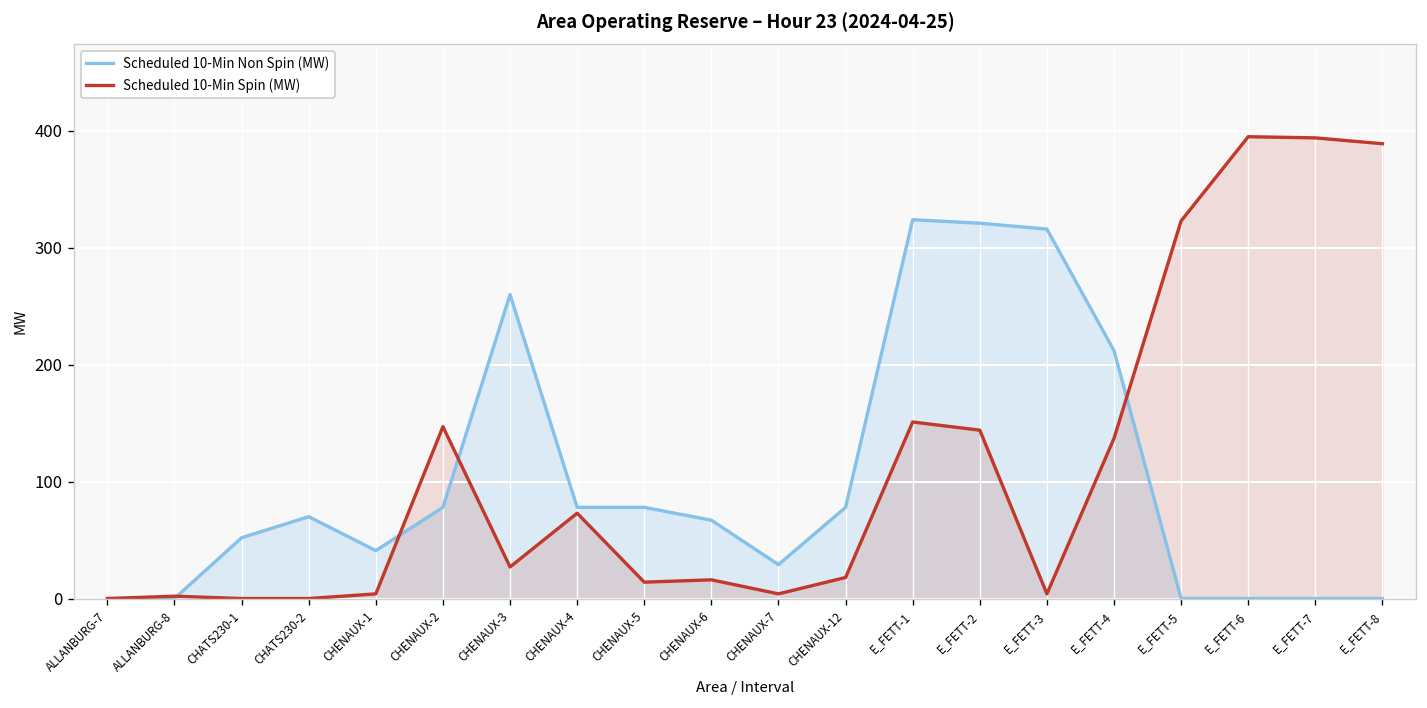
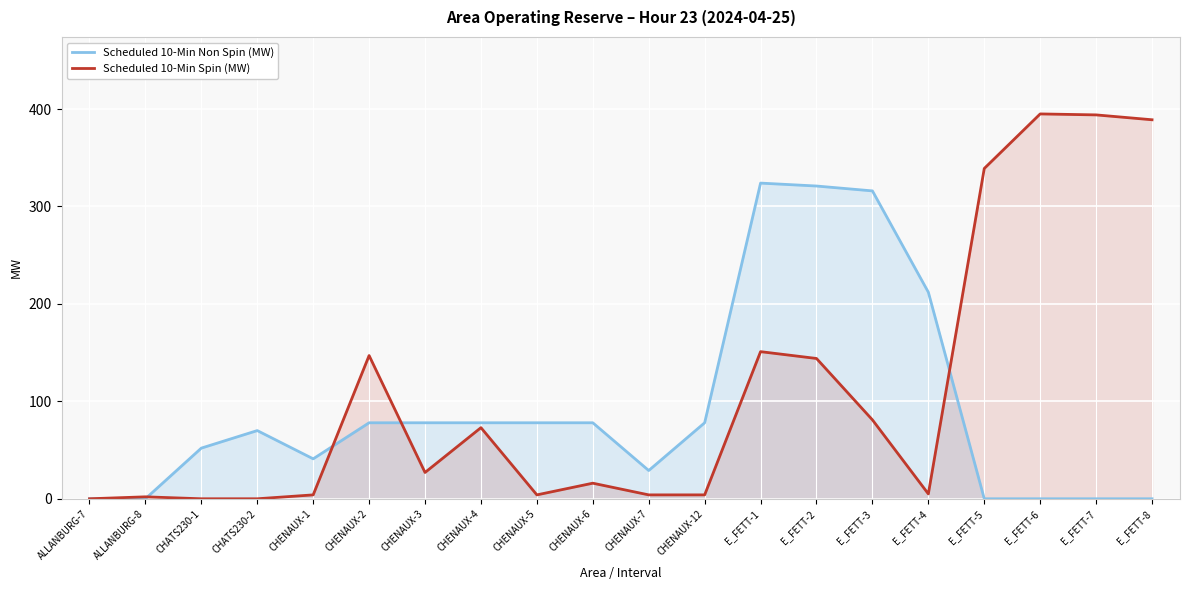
Scheduled 10-Min Non Spin (MW), CHENAUX-3: 260 -> 80
Scheduled 10-Min Spin (MW), CHENAUX-5: 10 -> 0
Scheduled 10-Min Non Spin (MW), CHENAUX-6: 70 -> 80
Scheduled 10-Min Spin (MW), CHENAUX-12: 20 -> 0
Scheduled 10-Min Spin (MW), E_FETT-3: 0 -> 80
Scheduled 10-Min Spin (MW), E_FETT-4: 140 -> 10
Scheduled 10-Min Spin (MW), E_FETT-5: 320 -> 340
